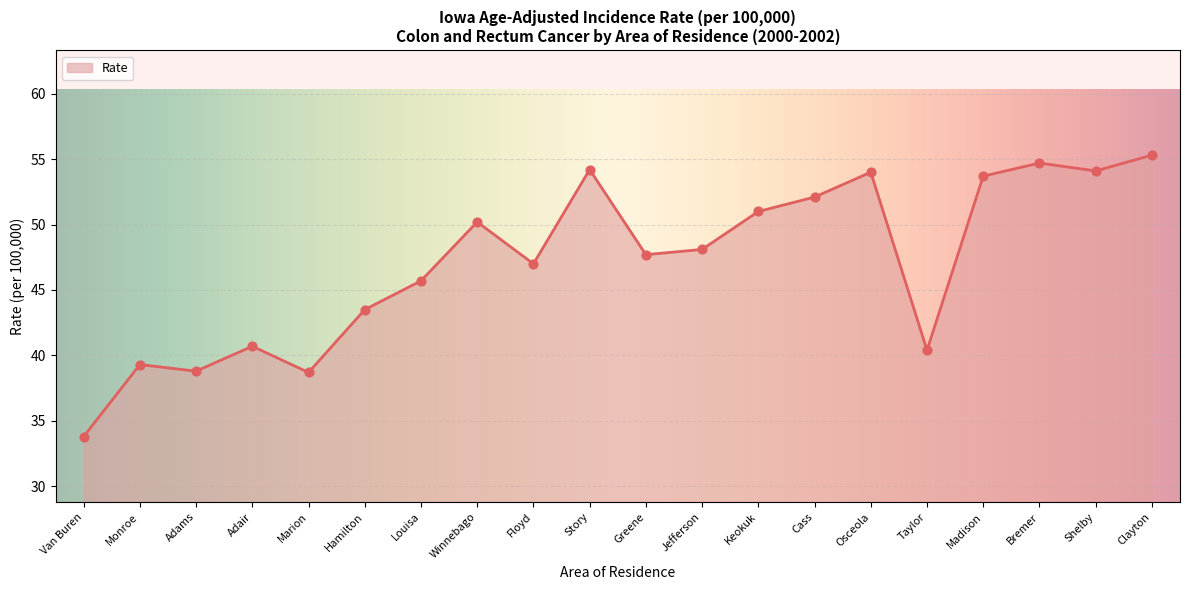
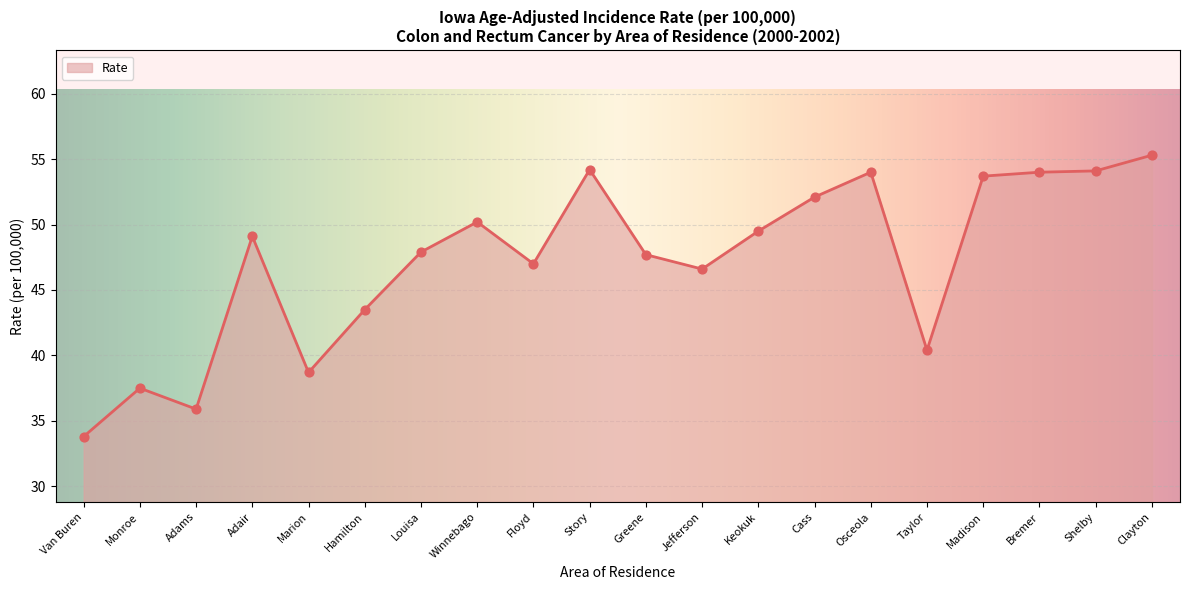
Monroe: 39.3 -> 37.5
Adams: 38.8 -> 35.9
Adair: 40.7 -> 49.1
Louisa: 45.7 -> 47.9
Jefferson: 48.1 -> 46.6
Keokuk: 51.0 -> 49.5
Bremer: 54.7 -> 54.0
